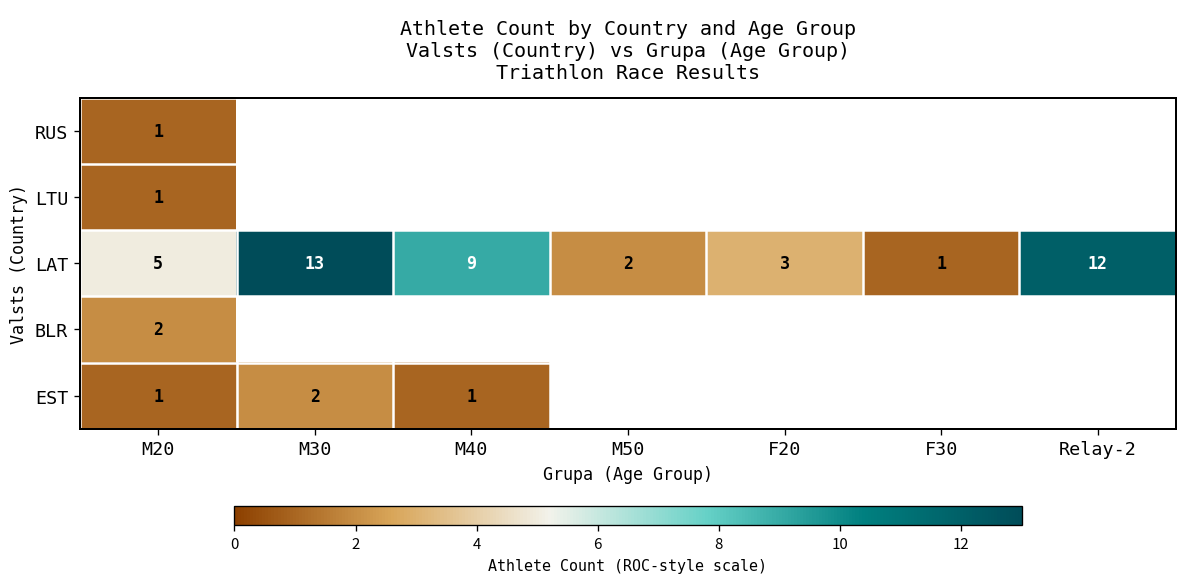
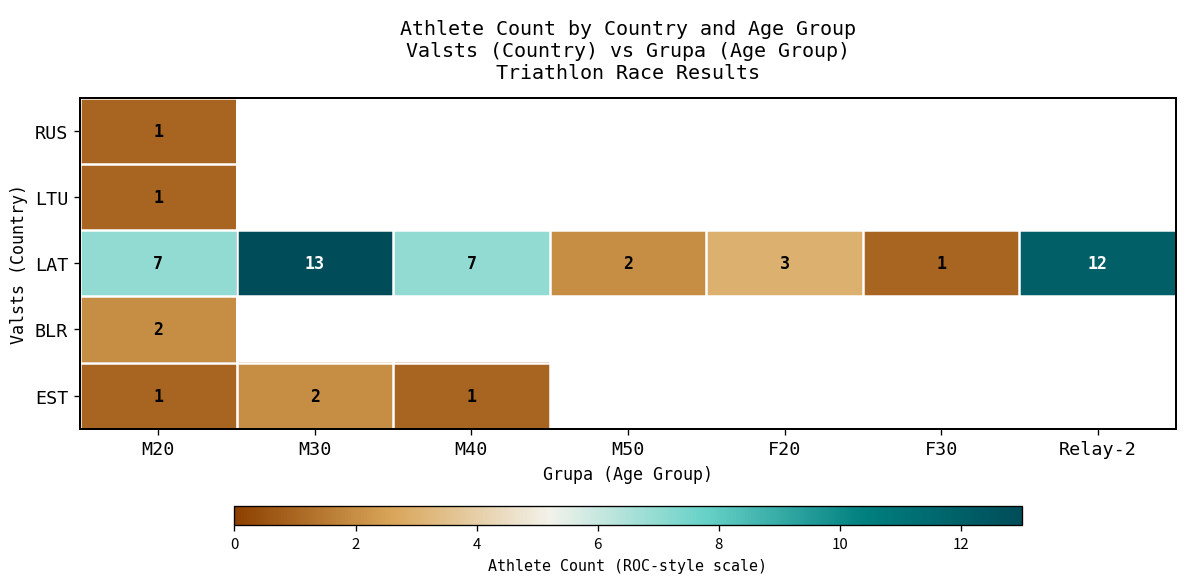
LAT, M20: 5 -> 7
LAT, M40: 9 -> 7
